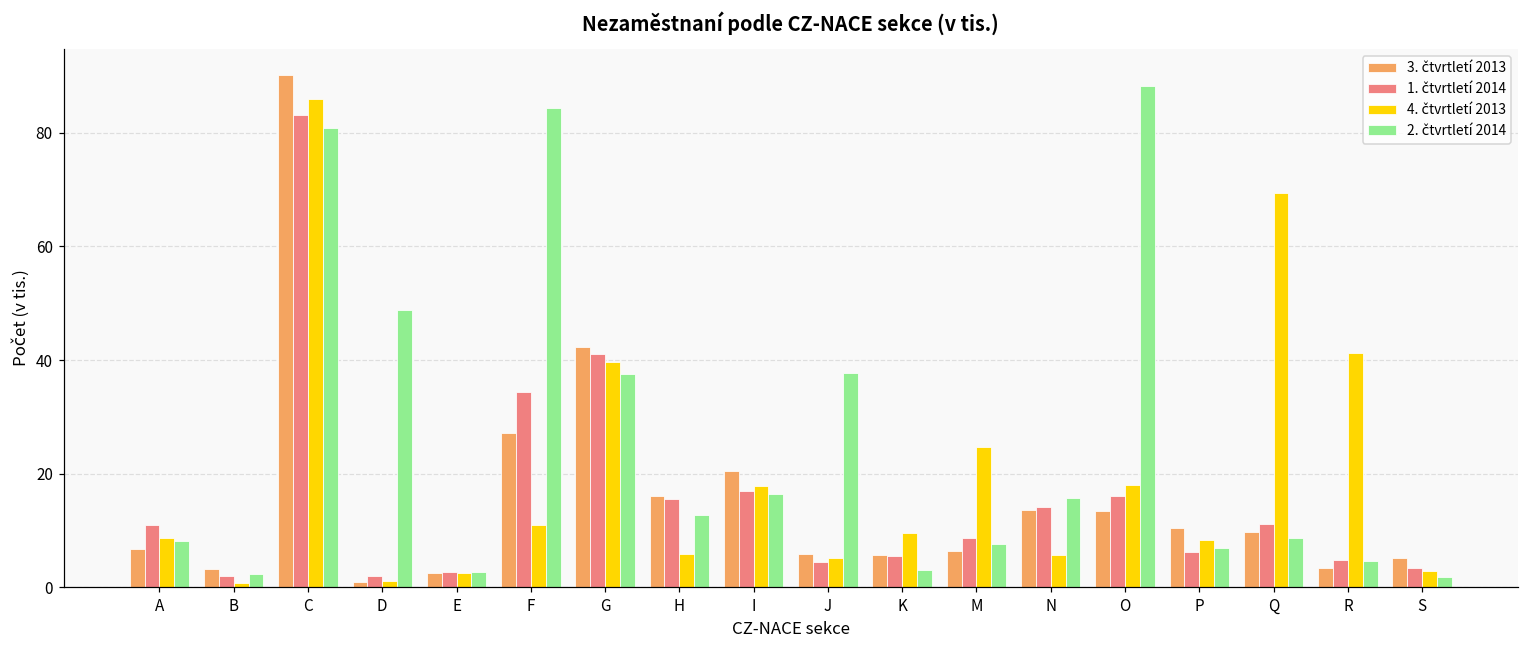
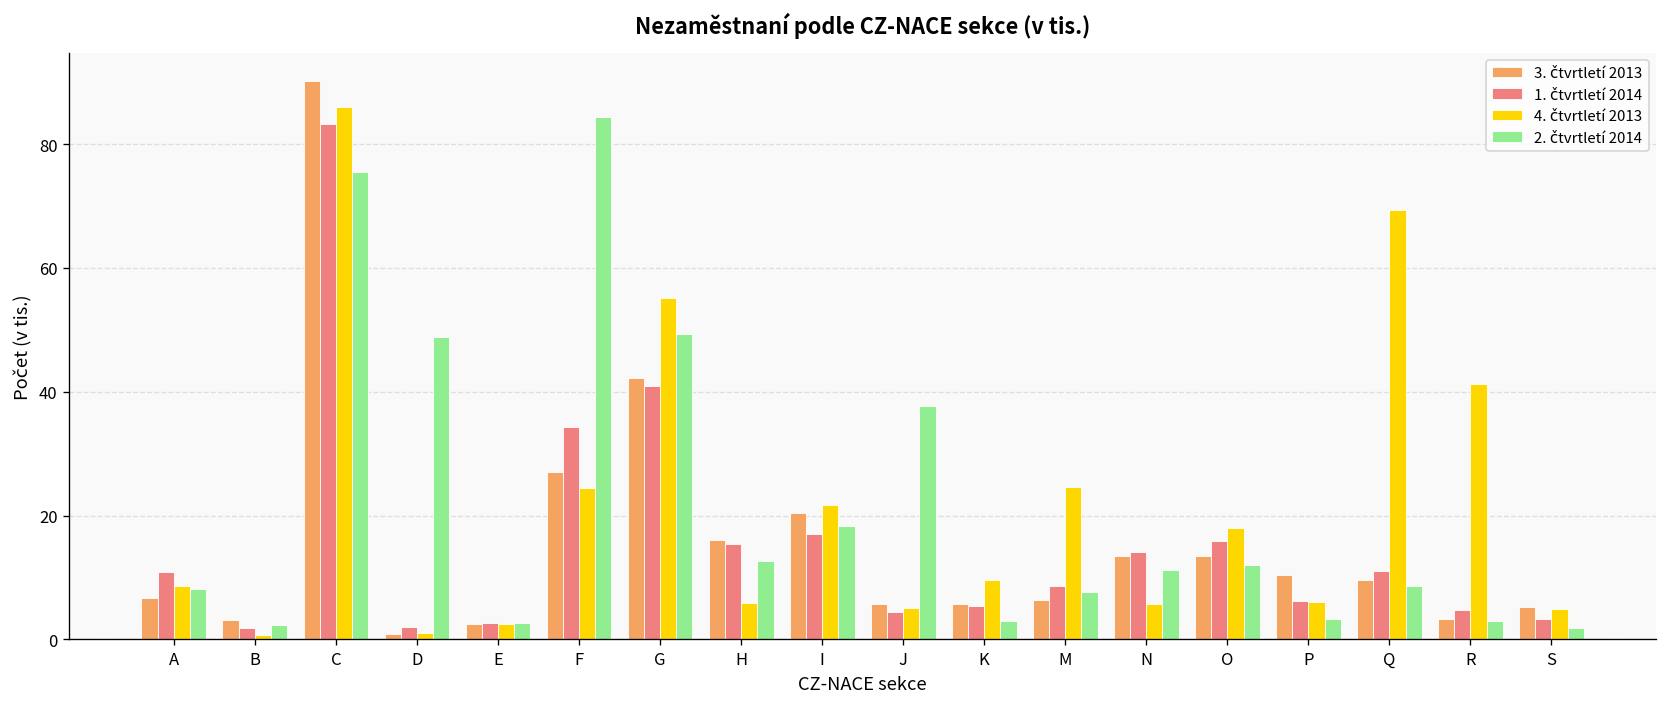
2. čtvrtletí 2014, C: 81 -> 75
4. čtvrtletí 2013, F: 11 -> 24
4. čtvrtletí 2013, G: 40 -> 55
2. čtvrtletí 2014, G: 38 -> 49
4. čtvrtletí 2013, I: 18 -> 22
2. čtvrtletí 2014, I: 16 -> 18
2. čtvrtletí 2014, N: 16 -> 11
2. čtvrtletí 2014, O: 88 -> 12
4. čtvrtletí 2013, P: 8 -> 6
2. čtvrtletí 2014, P: 7 -> 3
2. čtvrtletí 2014, R: 5 -> 3
4. čtvrtletí 2013, S: 3 -> 5
